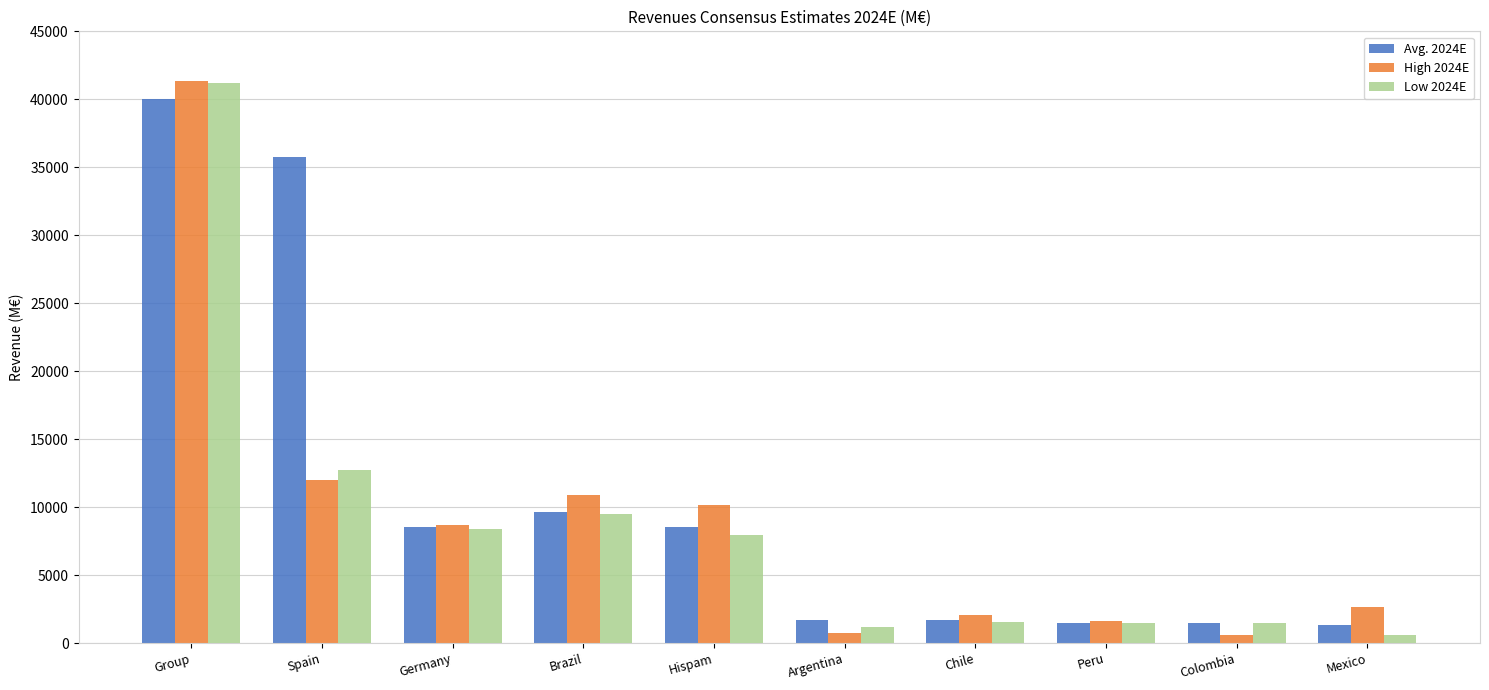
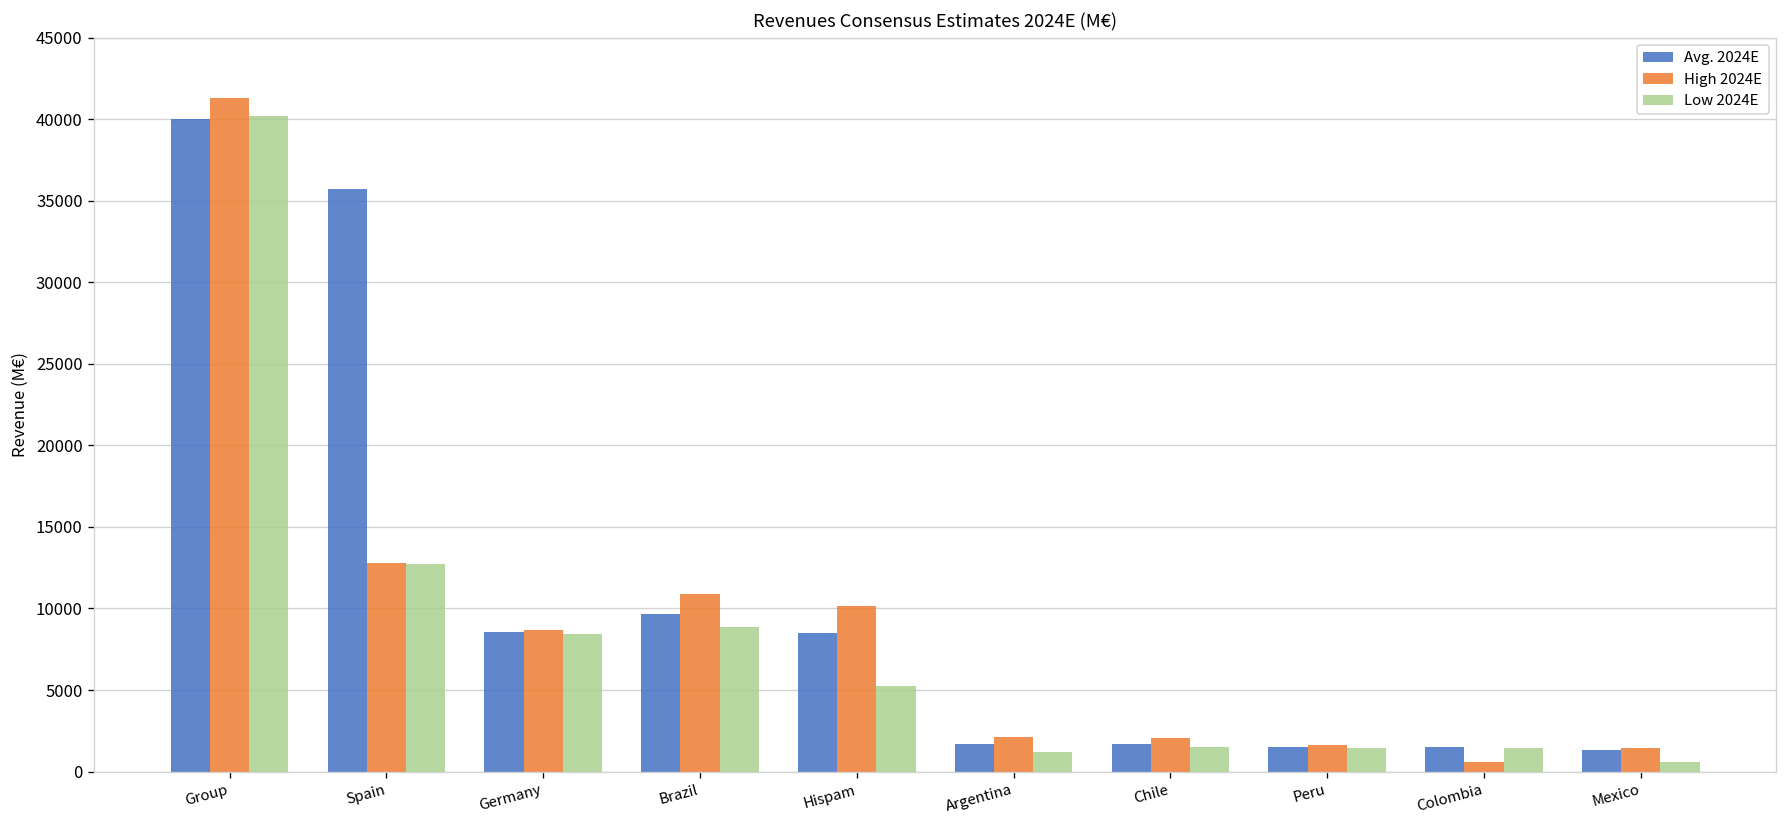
Low 2024E, Group: 41200 -> 40200
High 2024E, Spain: 12000 -> 12800
Low 2024E, Brazil: 9500 -> 8900
Low 2024E, Hispam: 8000 -> 5200
High 2024E, Argentina: 700 -> 2100
High 2024E, Mexico: 2600 -> 1400
